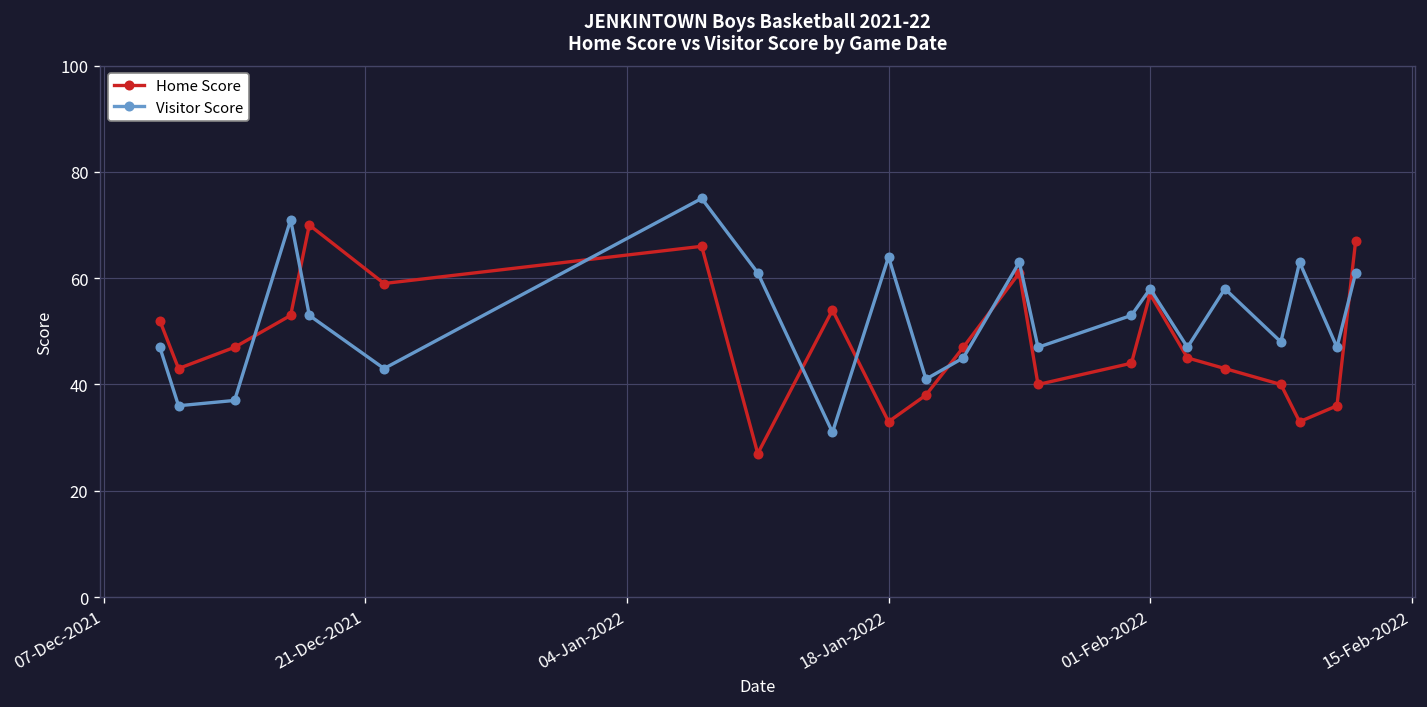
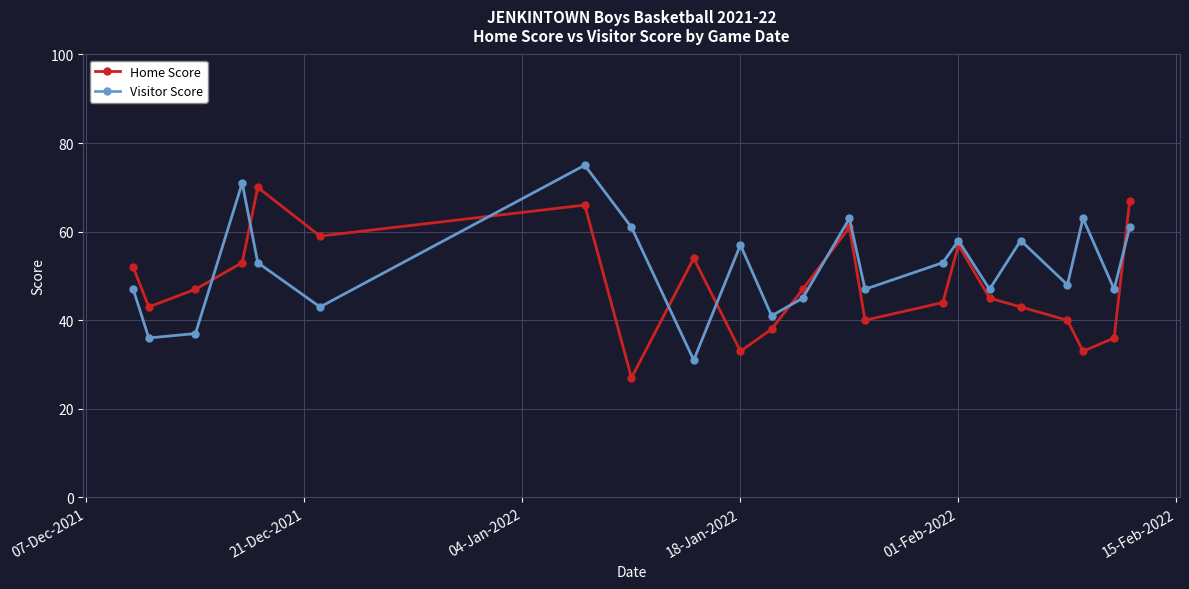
Visitor Score, 18-Jan-2022: 64 -> 57
